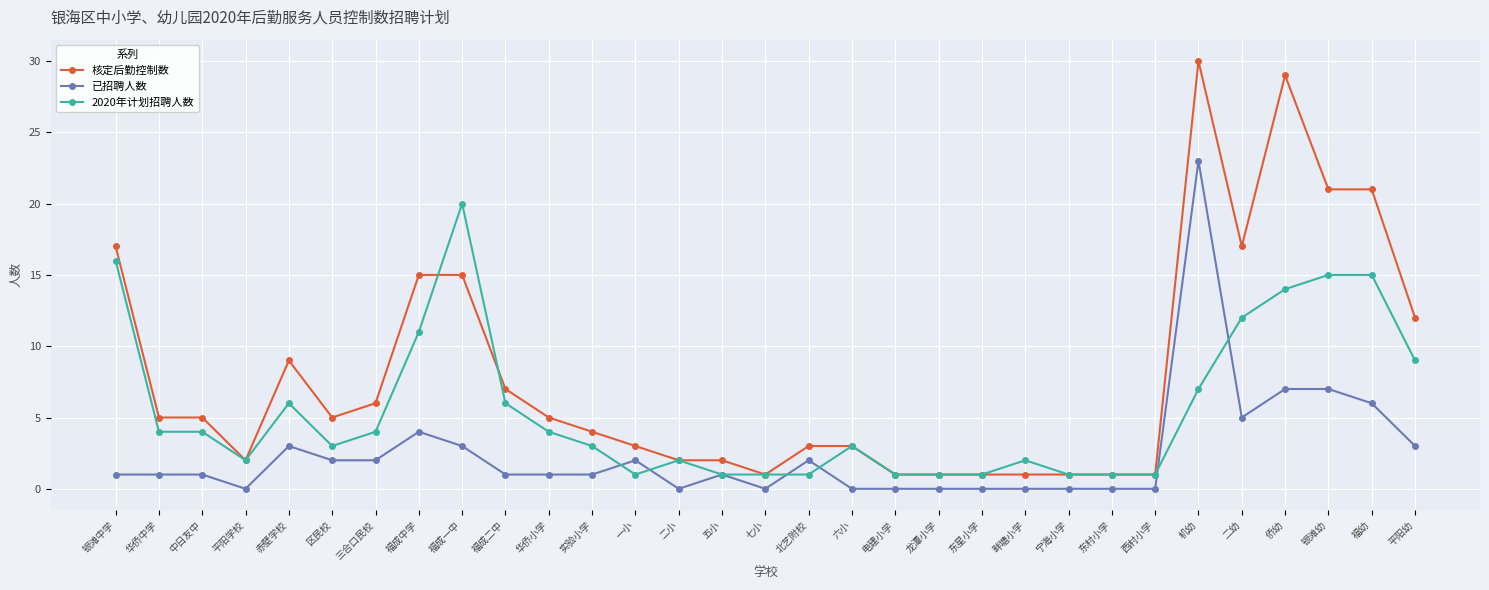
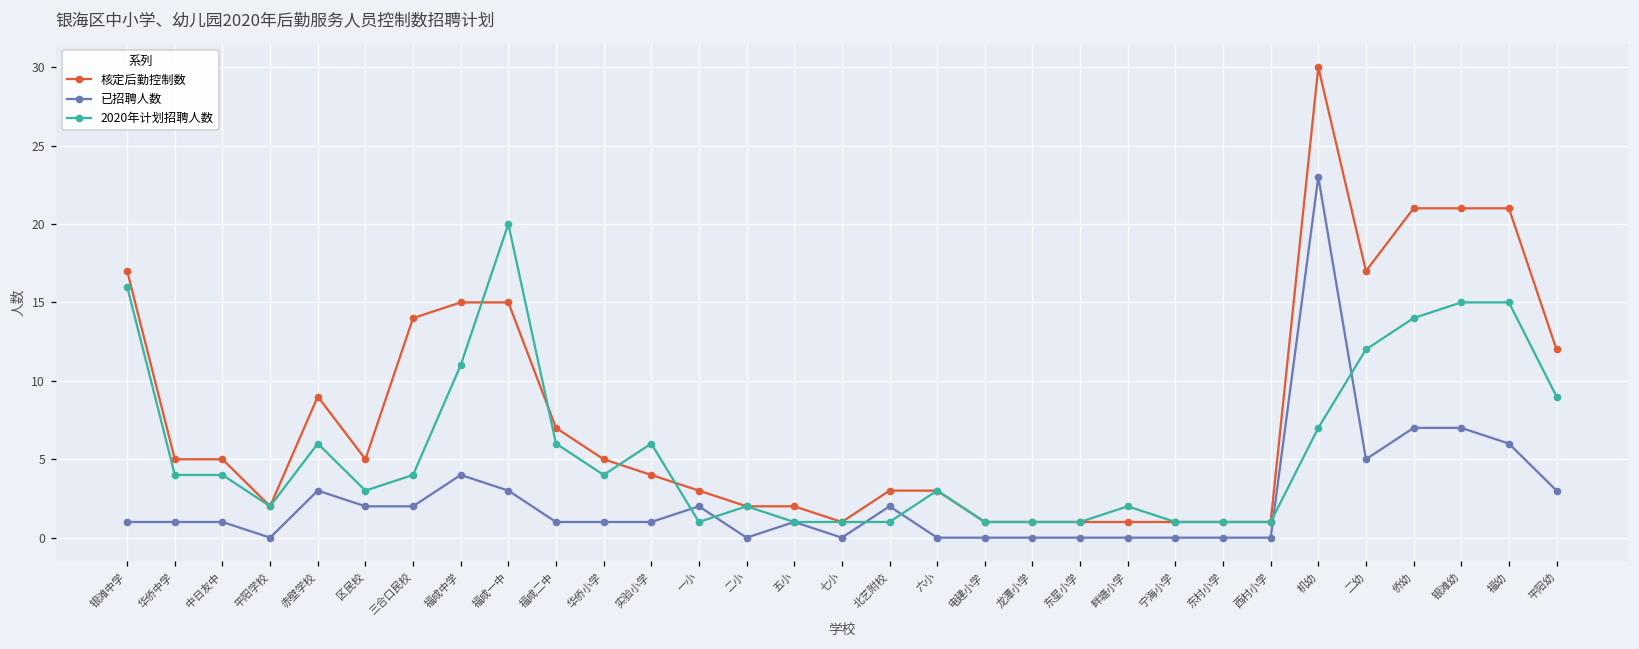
核定后勤控制数, 三合口民校: 6 -> 14
2020年计划招聘人数, 实验小学: 3 -> 6
核定后勤控制数, 侨幼: 29 -> 21
